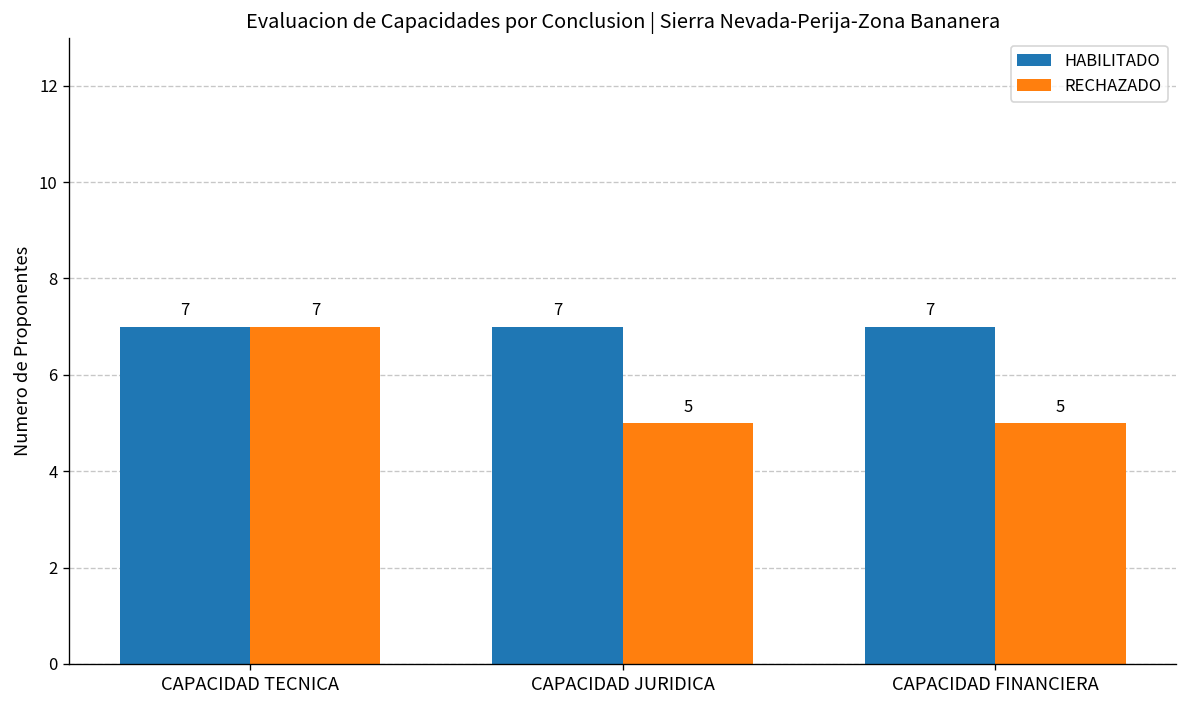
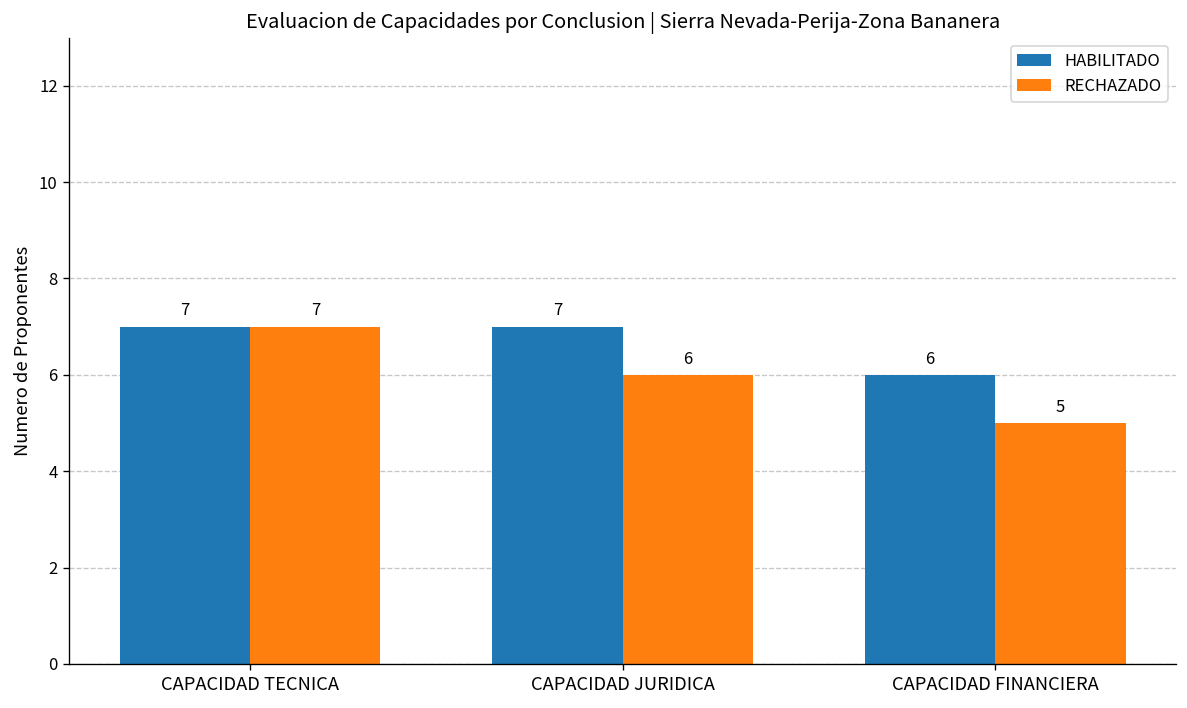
RECHAZADO, CAPACIDAD JURIDICA: 5 -> 6
HABILITADO, CAPACIDAD FINANCIERA: 7 -> 6
